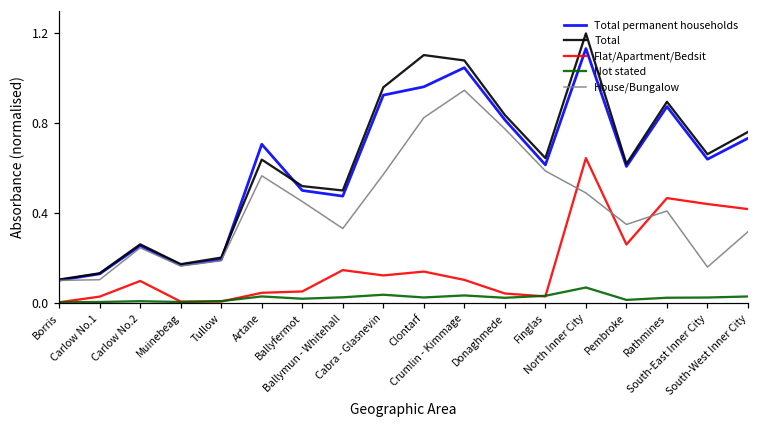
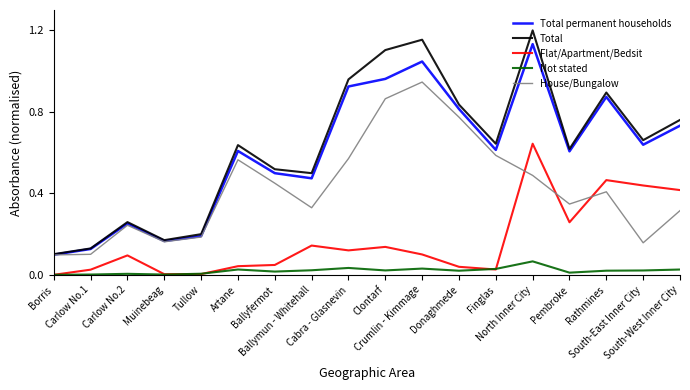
Total permanent households, Artane: 0.71 -> 0.61
House/Bungalow, Clontarf: 0.82 -> 0.86
Total, Crumlin - Kimmage: 1.08 -> 1.15
